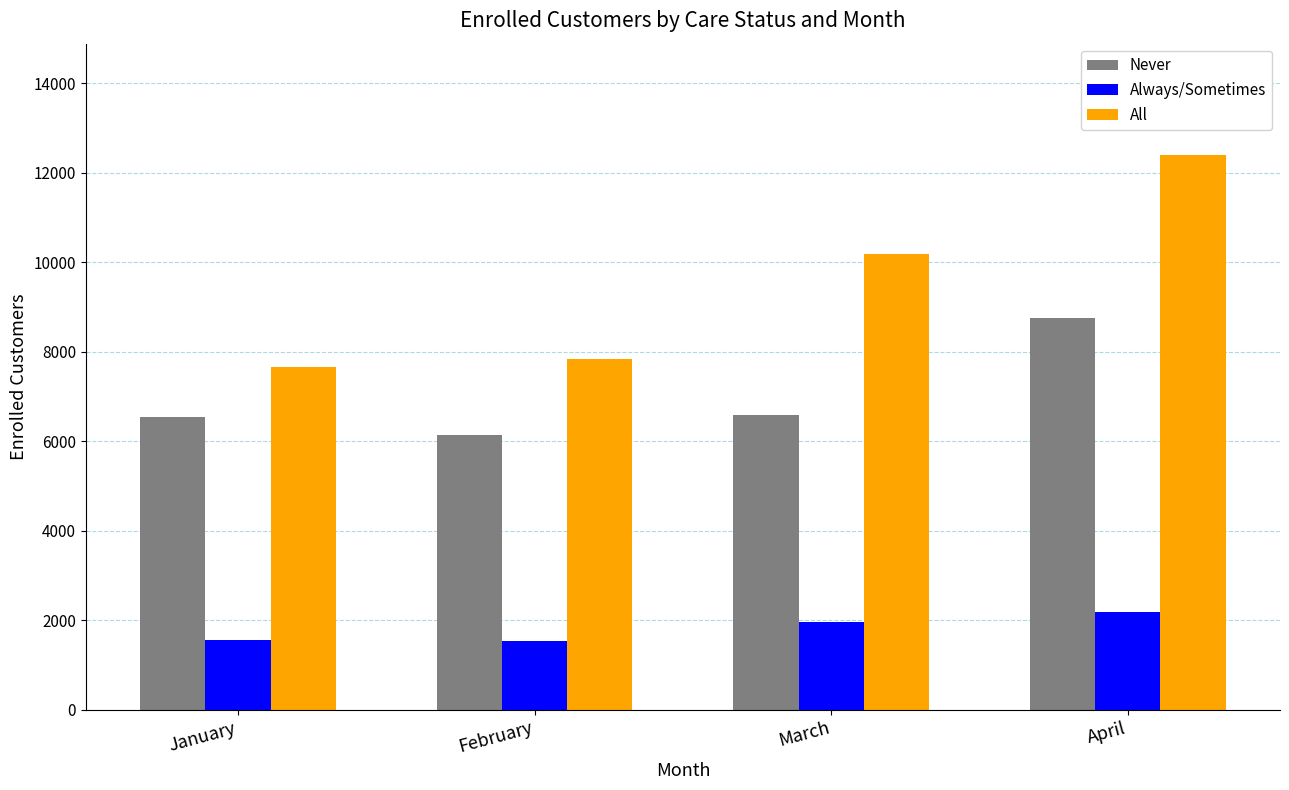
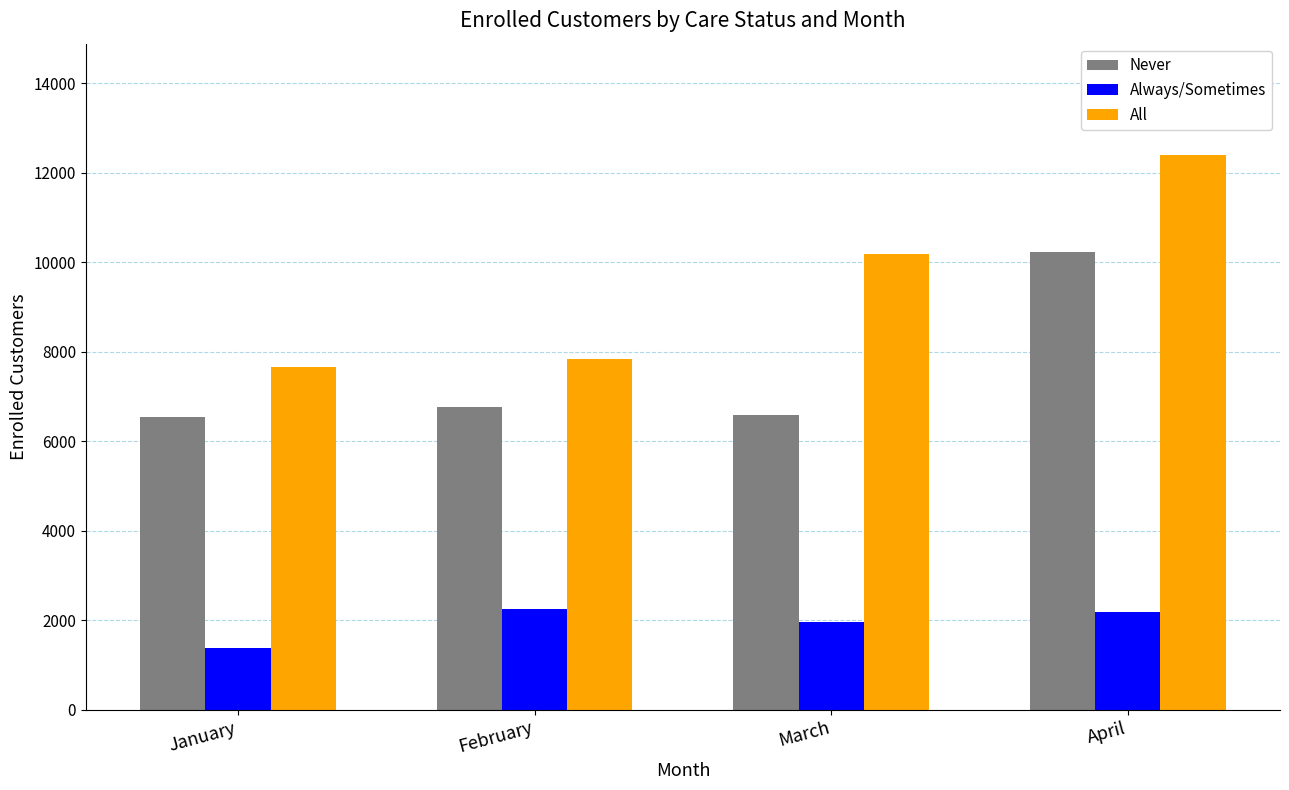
Always/Sometimes, January: 1600 -> 1400
Never, February: 6100 -> 6800
Always/Sometimes, February: 1500 -> 2300
Never, April: 8700 -> 10200
